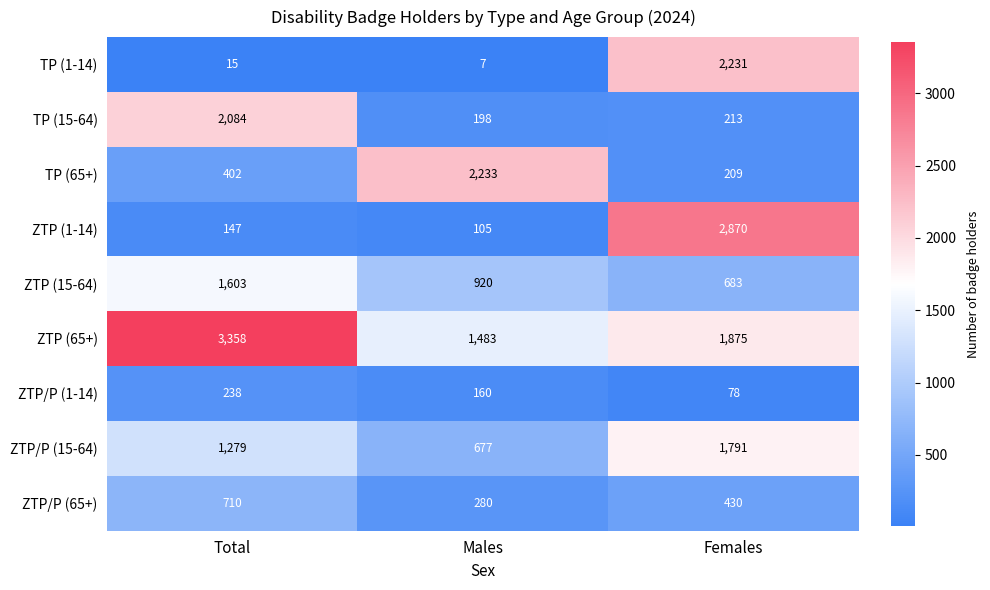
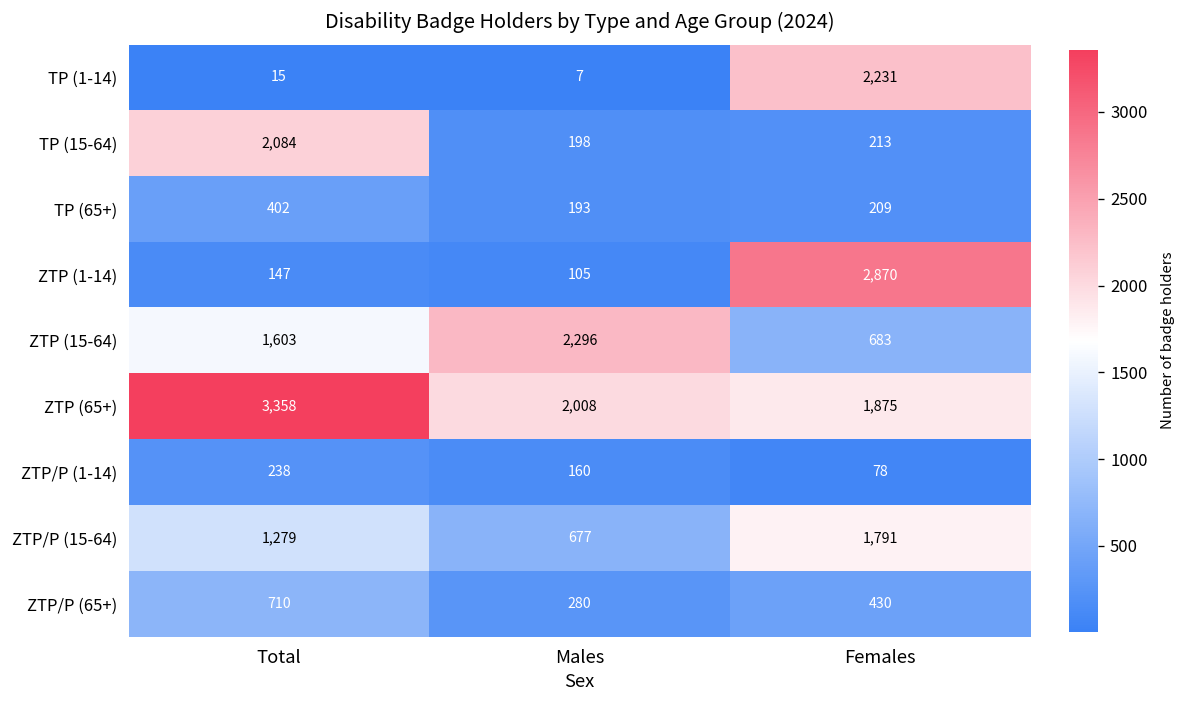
TP (65+), Males: 2,233 -> 193
ZTP (15-64), Males: 920 -> 2,296
ZTP (65+), Males: 1,483 -> 2,008
